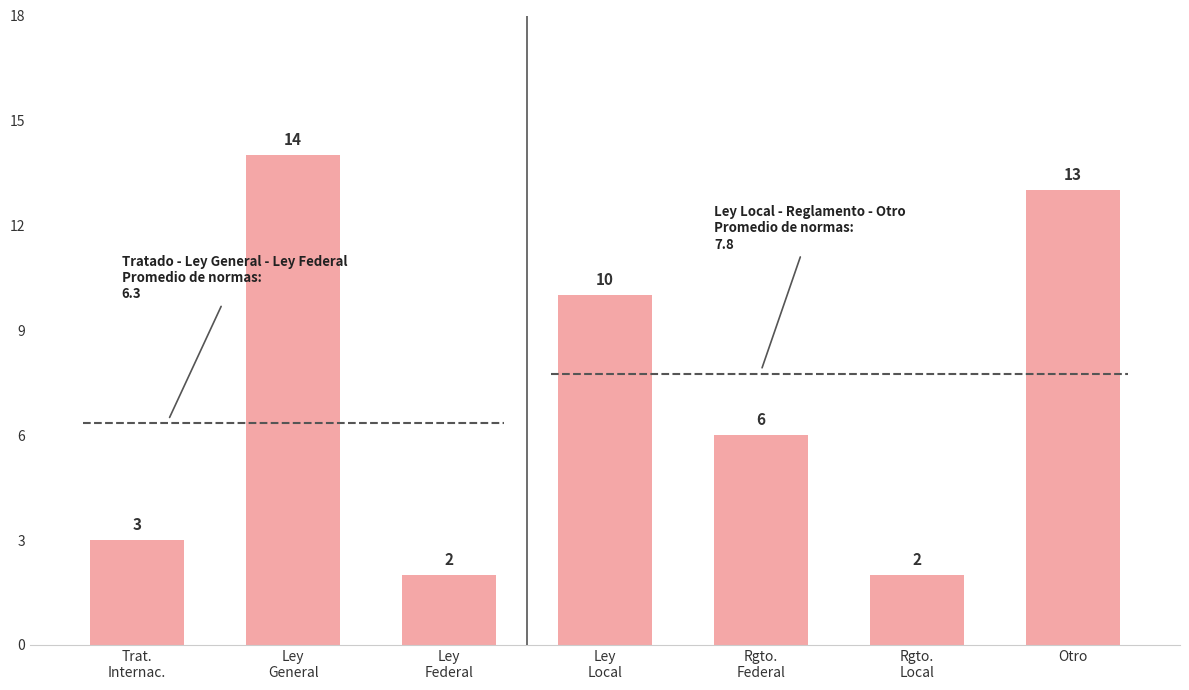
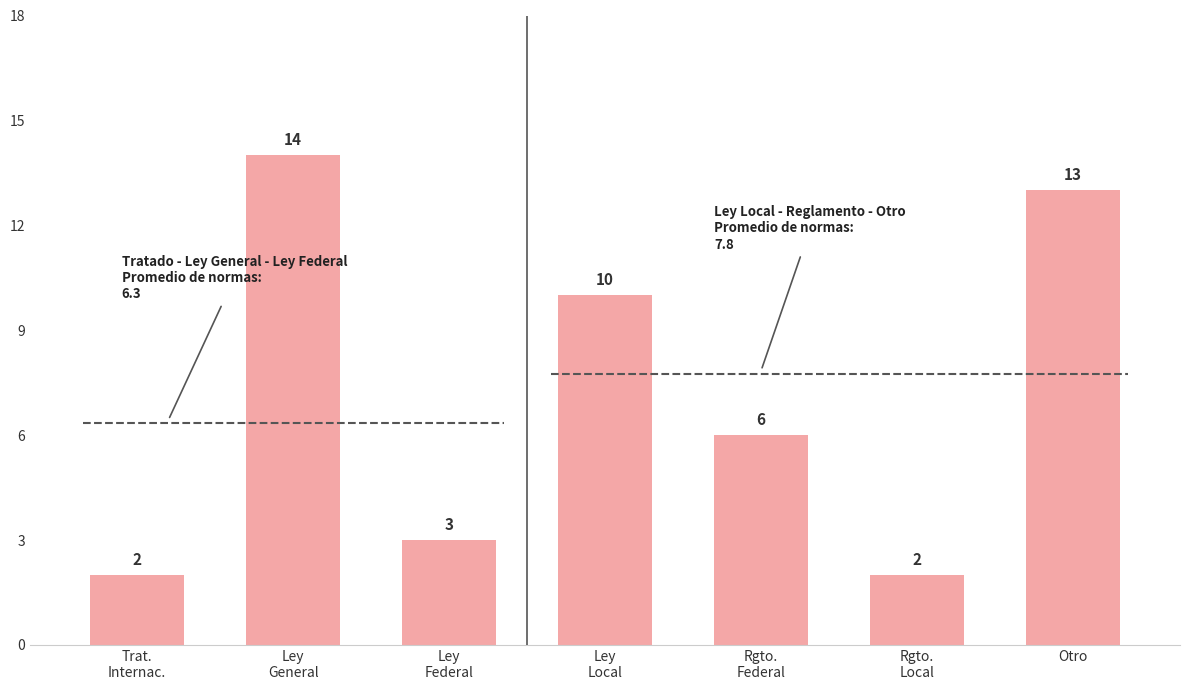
Trat. Internac.: 3 -> 2
Ley Federal: 2 -> 3
